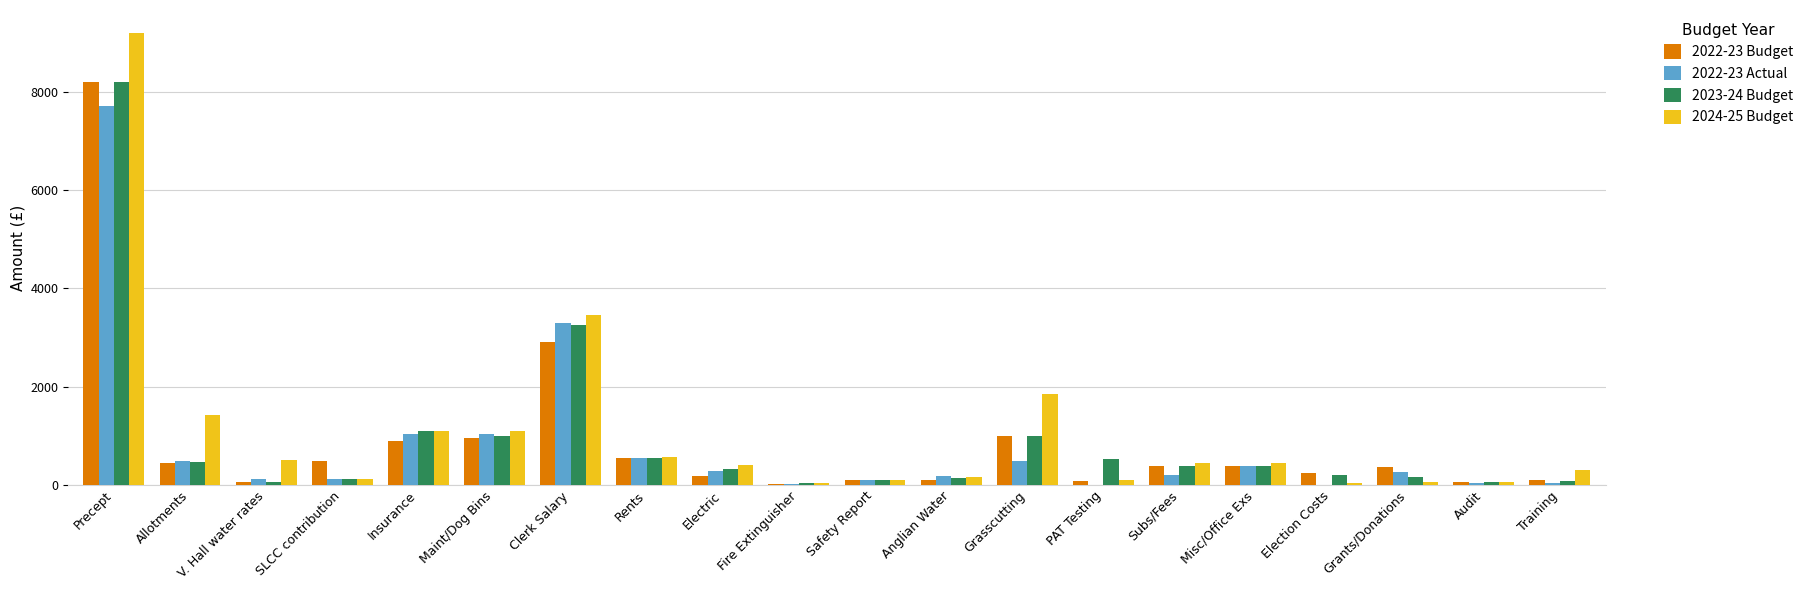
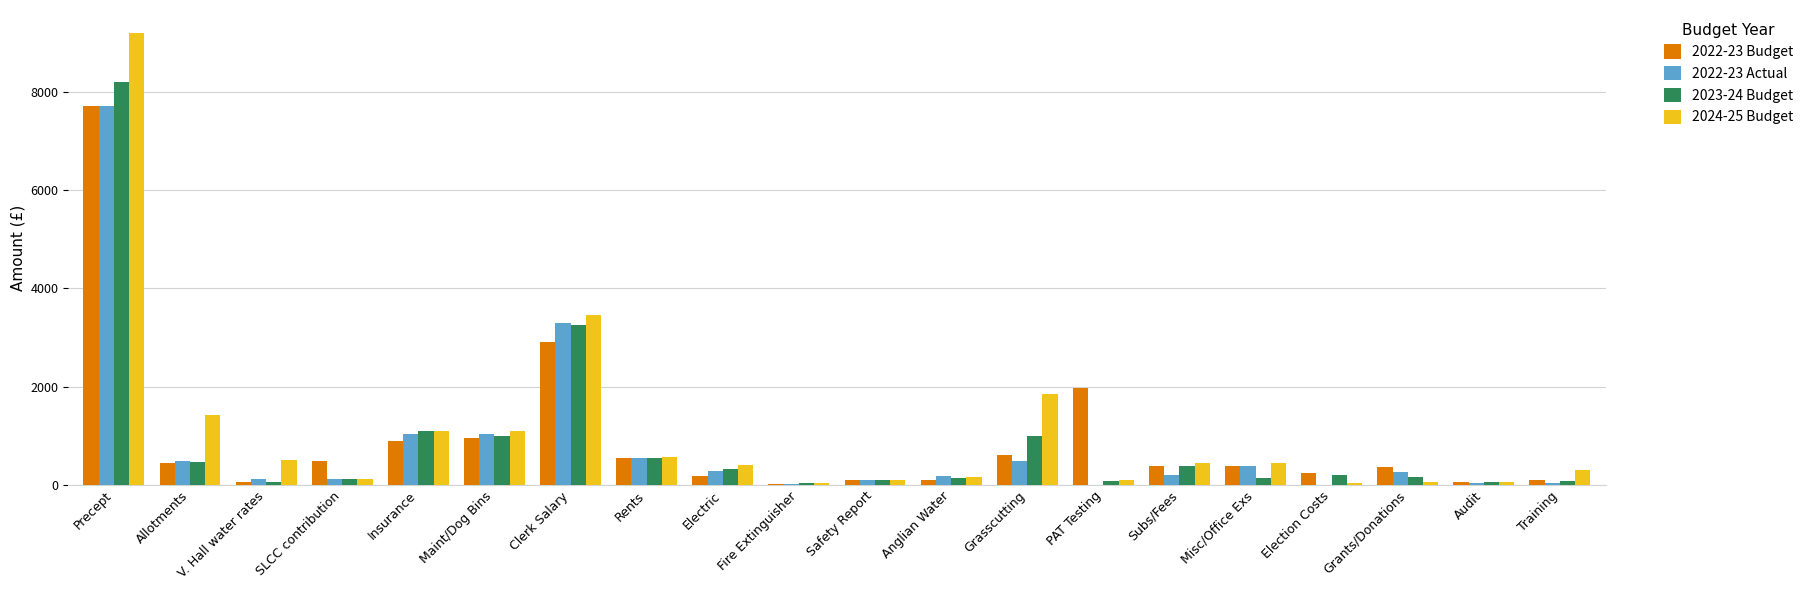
2022-23 Budget, Precept: 8200 -> 7700
2022-23 Budget, Grasscutting: 1000 -> 600
2022-23 Budget, PAT Testing: 100 -> 2000
2023-24 Budget, PAT Testing: 500 -> 100
2023-24 Budget, Misc/Office Exs: 400 -> 100
